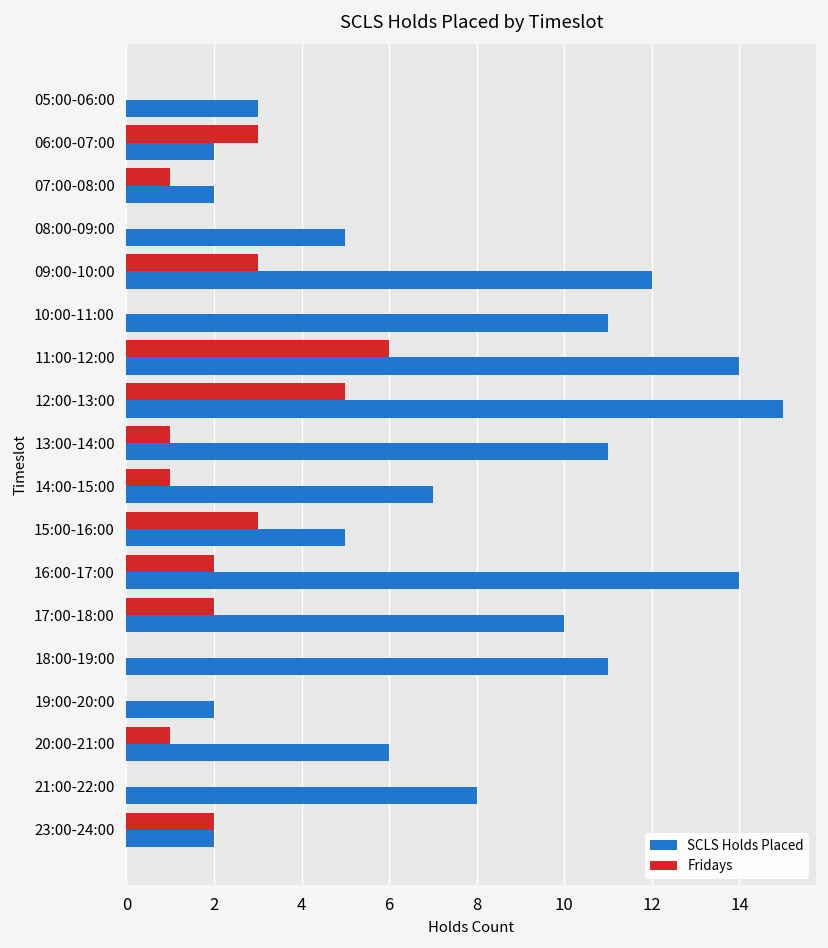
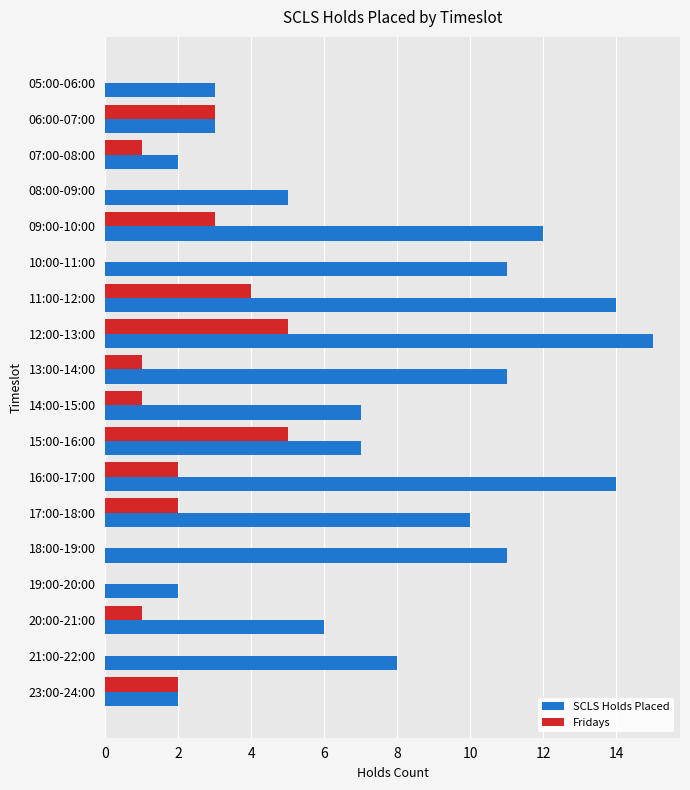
SCLS Holds Placed, 06:00-07:00: 2 -> 3
Fridays, 11:00-12:00: 6 -> 4
Fridays, 15:00-16:00: 3 -> 5
SCLS Holds Placed, 15:00-16:00: 5 -> 7
